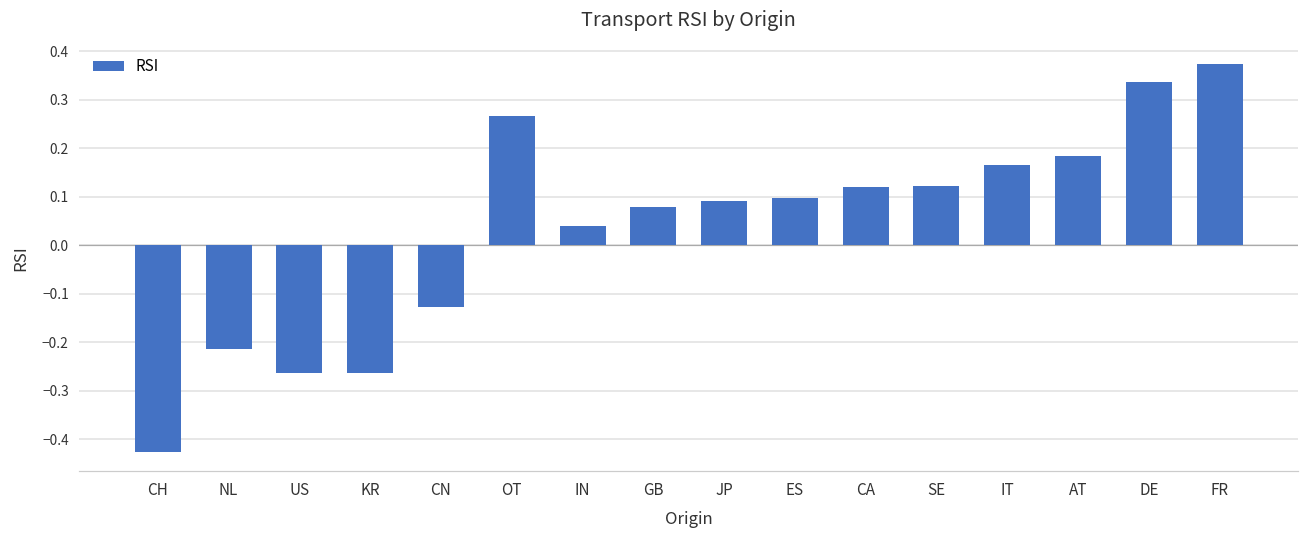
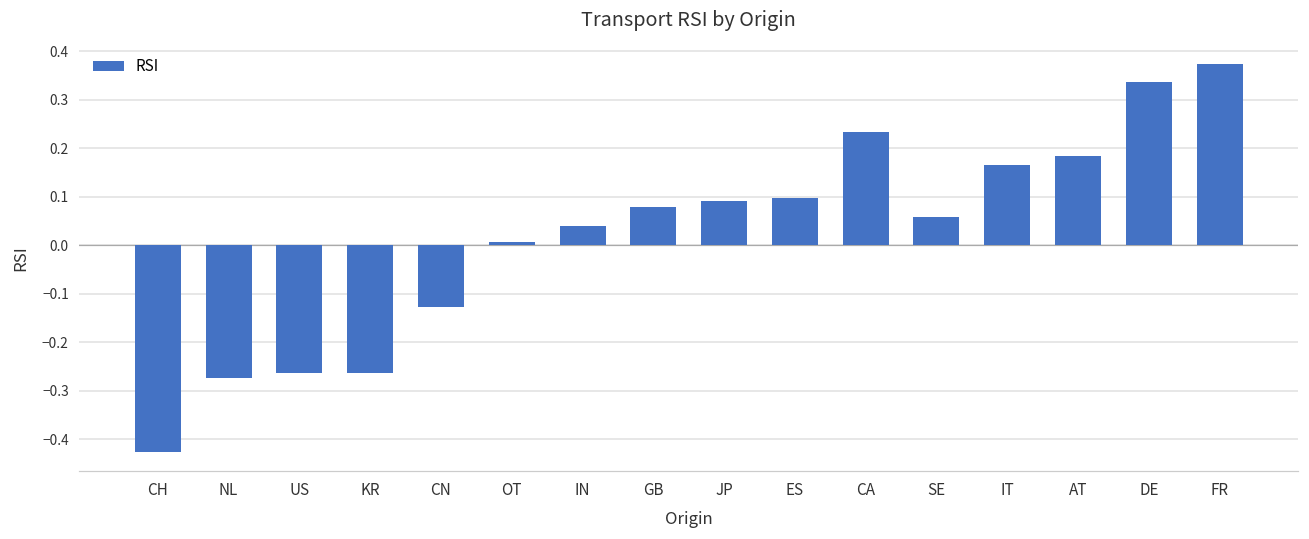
NL: -0.21 -> -0.27
OT: 0.27 -> 0.01
CA: 0.12 -> 0.23
SE: 0.12 -> 0.06
